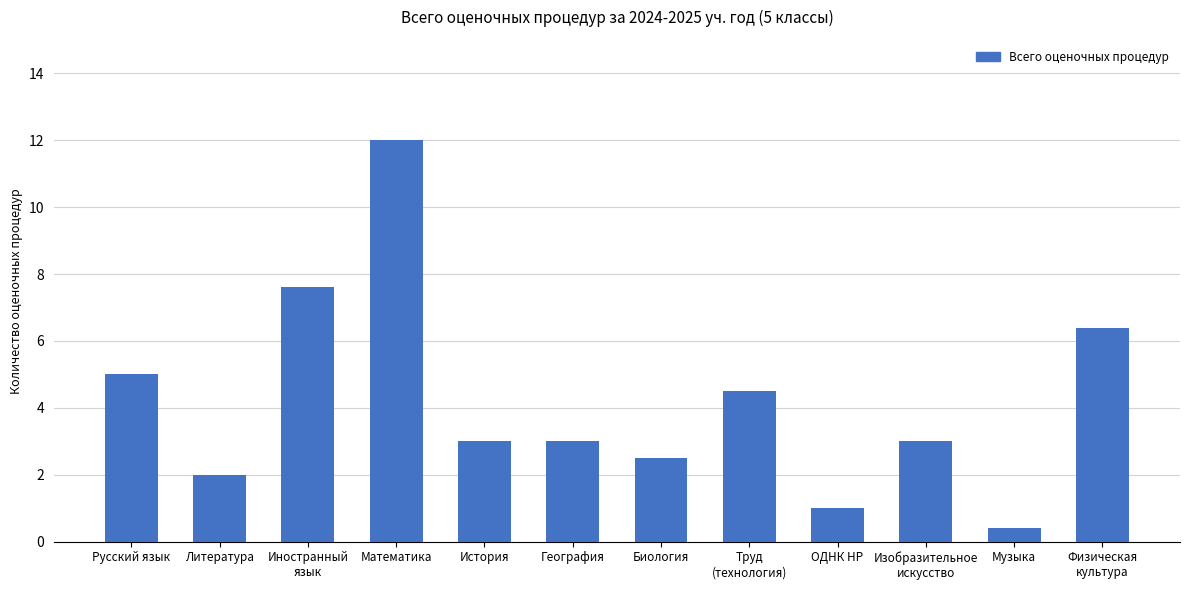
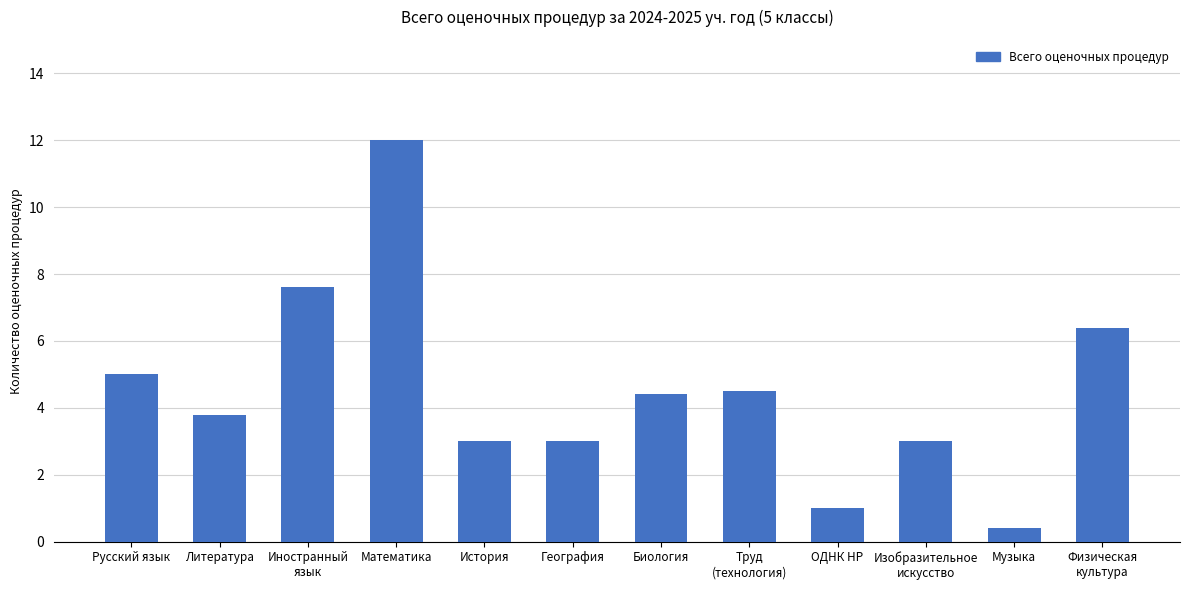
Литература: 2.0 -> 3.8
Биология: 2.5 -> 4.4
